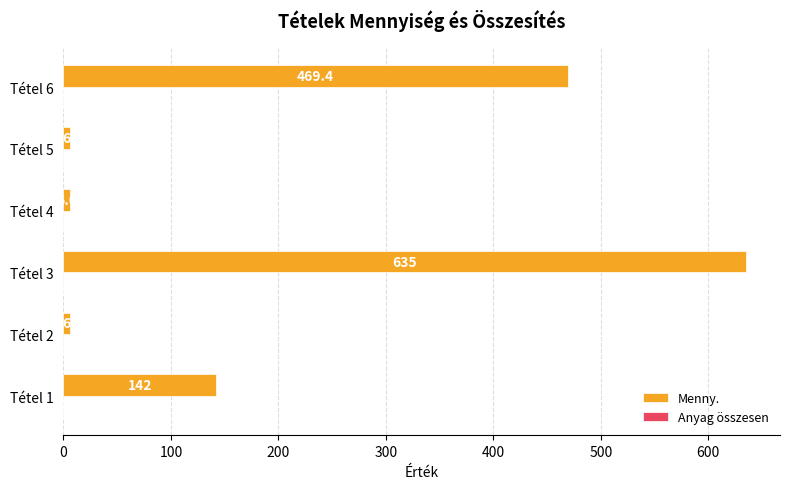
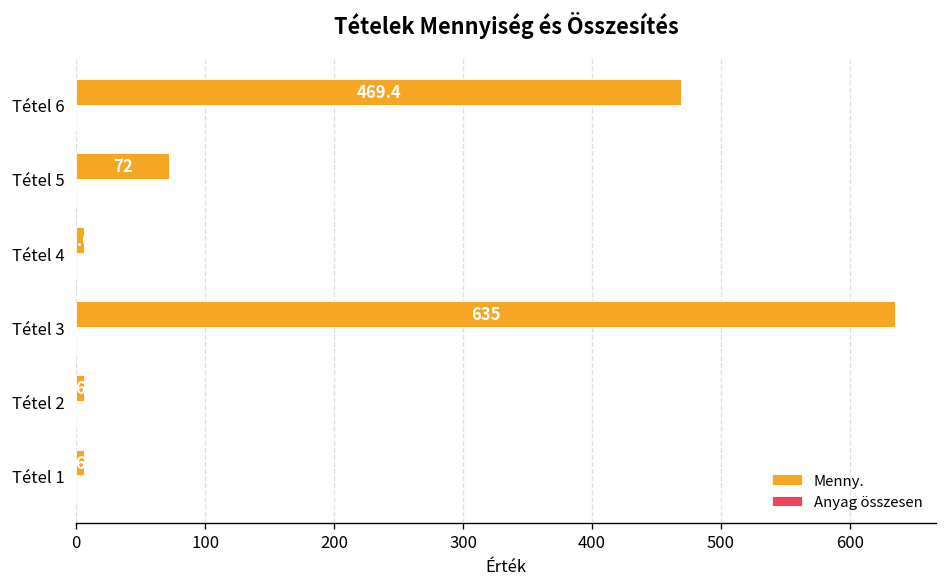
Menny., Tétel 5: 6 -> 72
Menny., Tétel 1: 142 -> 6
